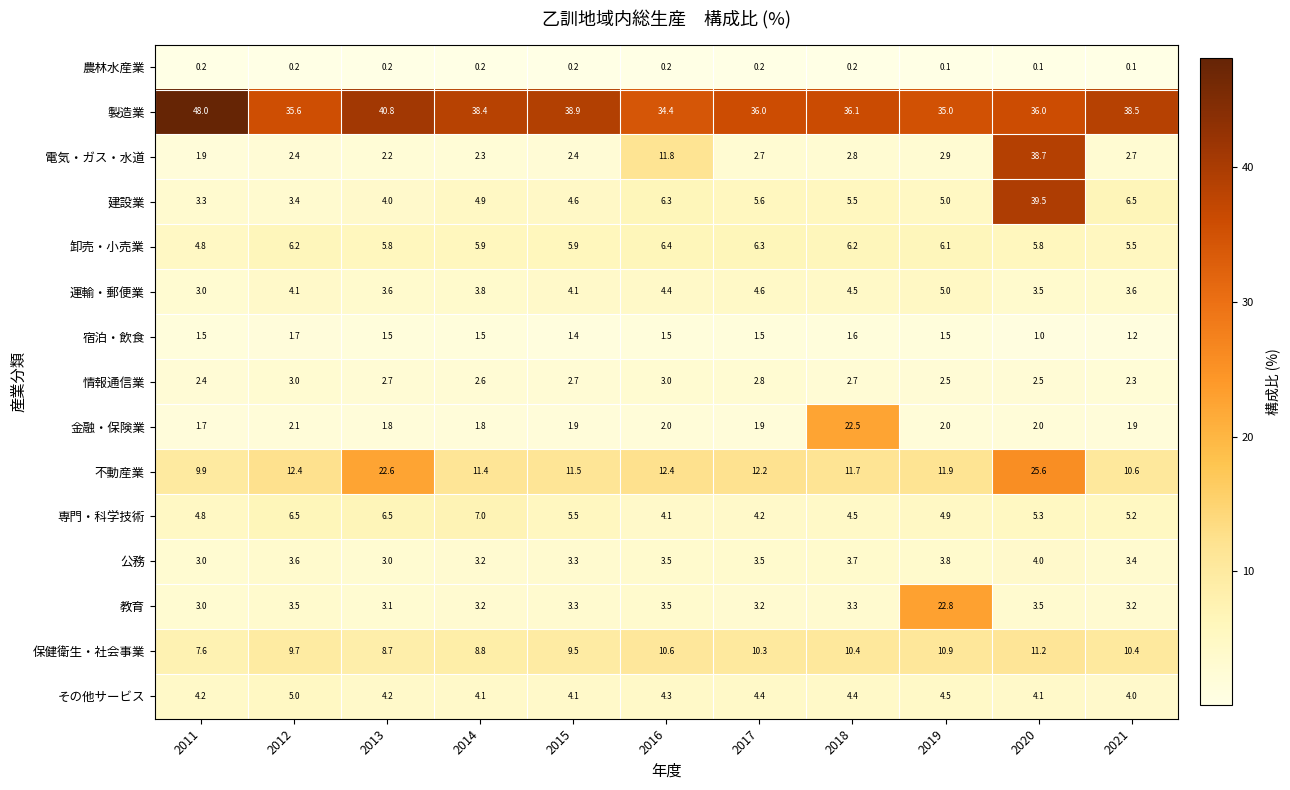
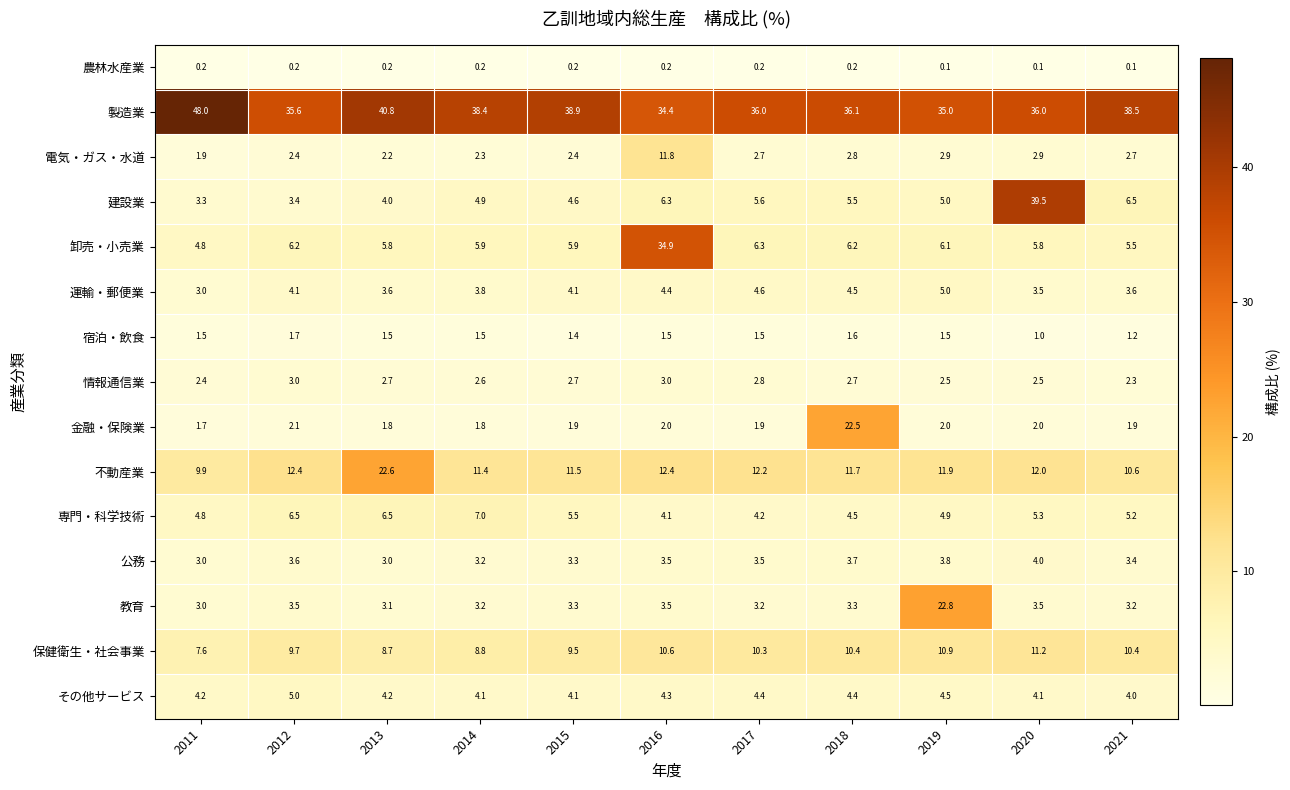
電気・ガス・水道, 2020: 38.7 -> 2.9
卸売・小売業, 2016: 6.4 -> 34.9
不動産業, 2020: 25.6 -> 12.0
